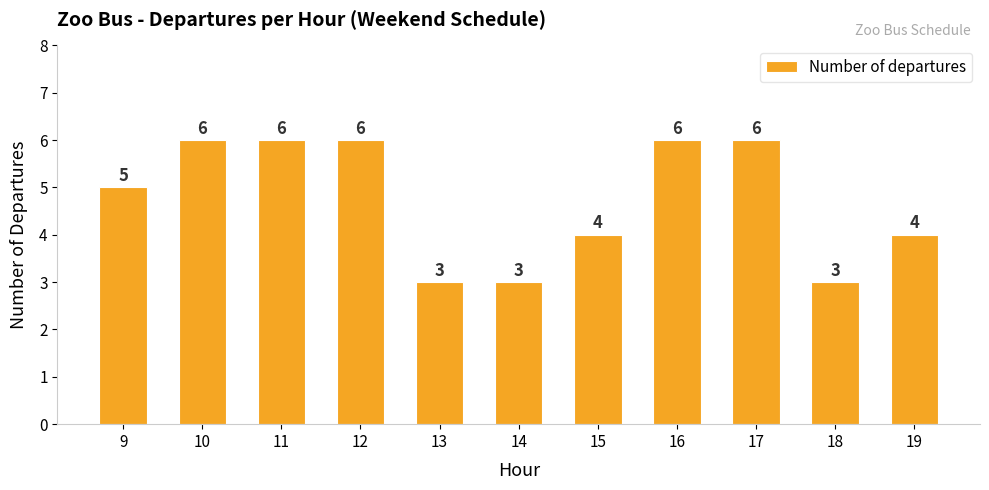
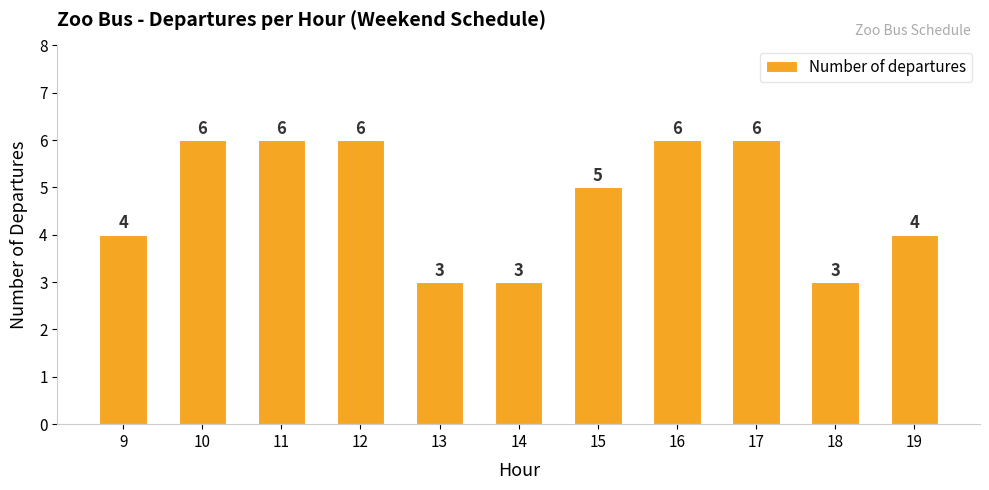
9: 5 -> 4
15: 4 -> 5
